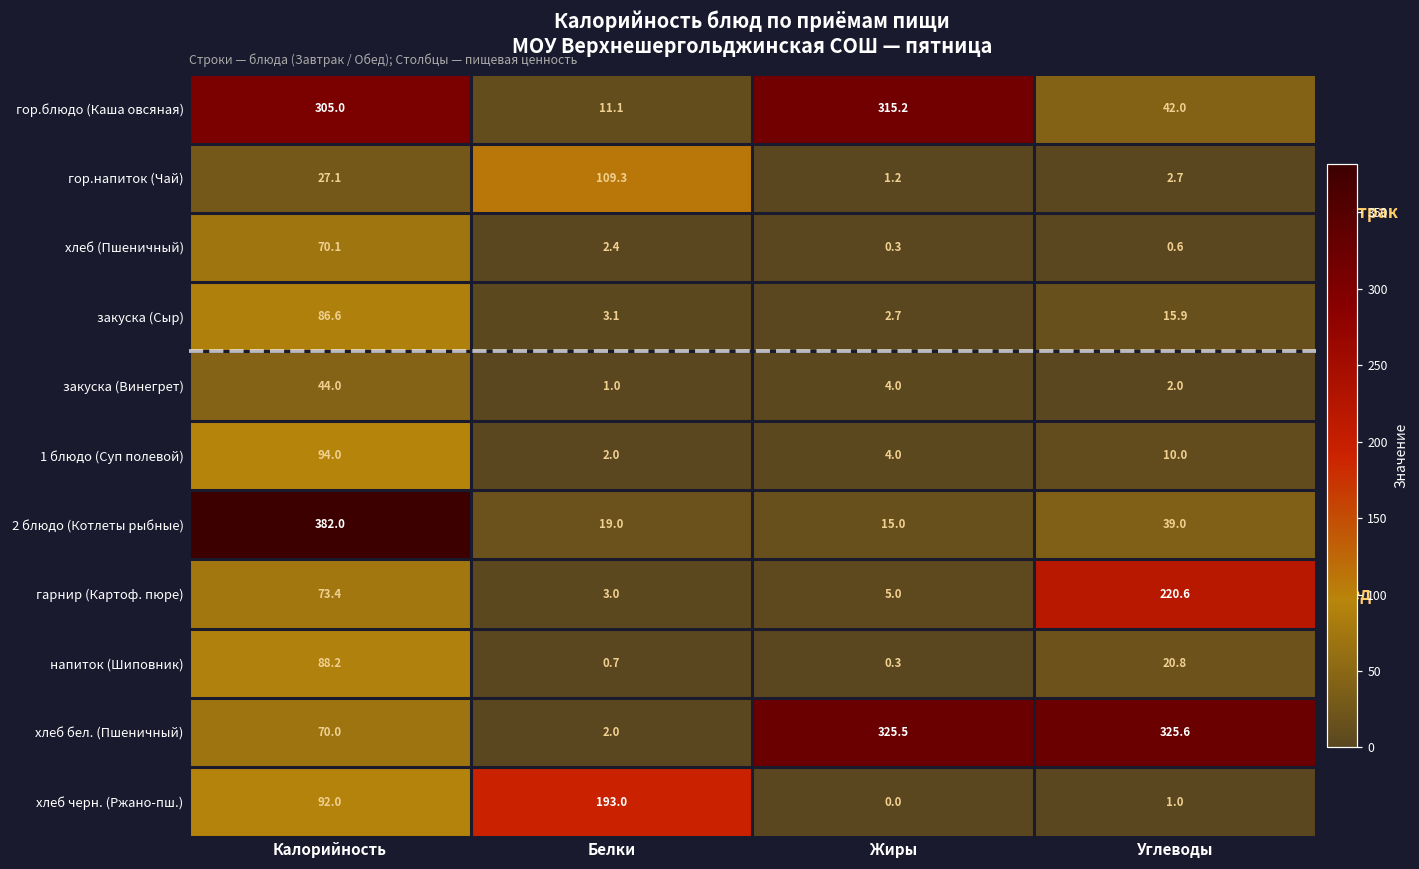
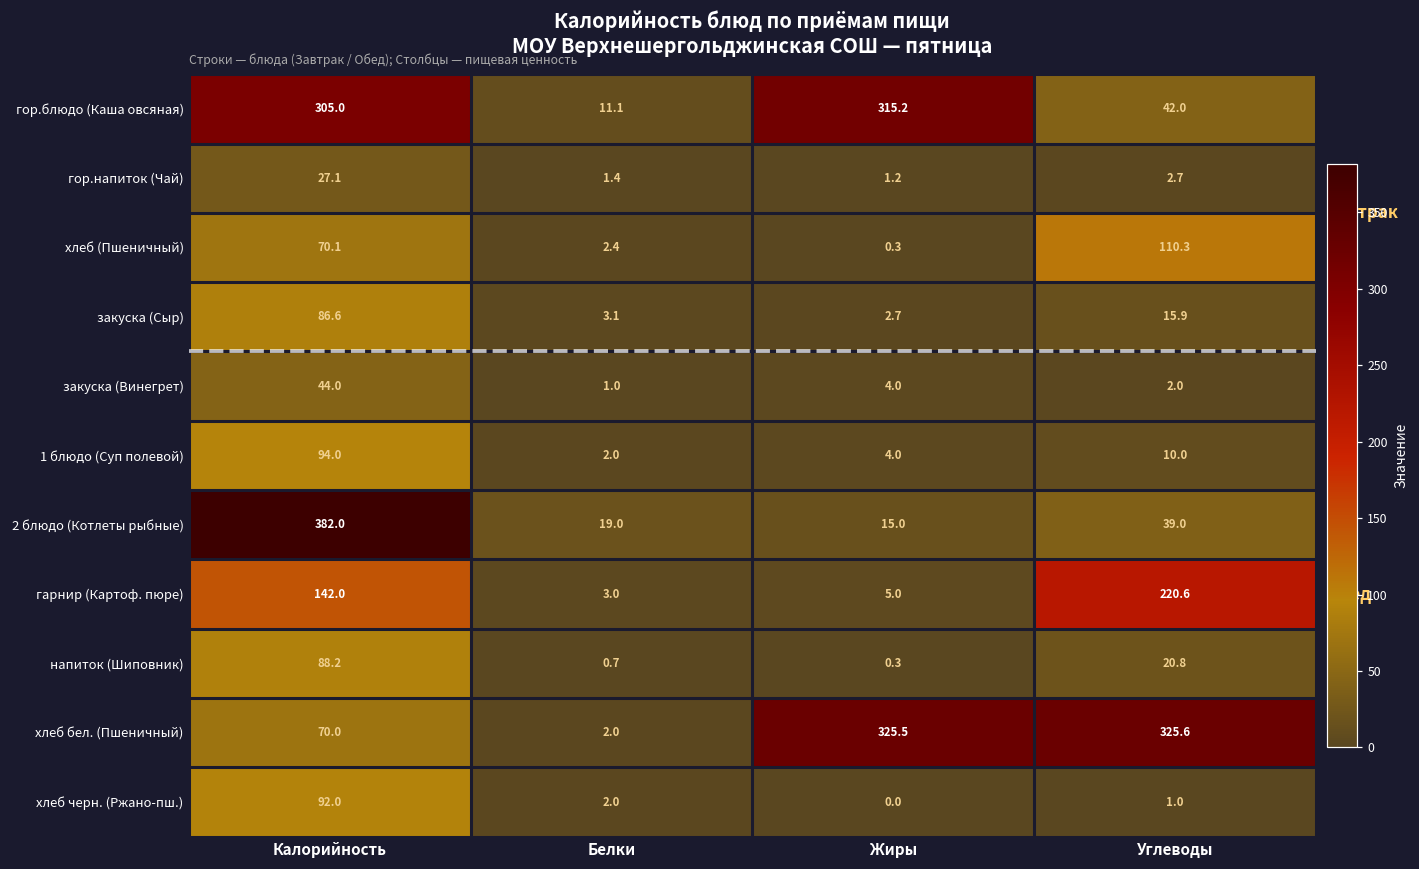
гор.напиток (Чай), Белки: 109.3 -> 1.4
хлеб (Пшеничный), Углеводы: 0.6 -> 110.3
гарнир (Картоф. пюре), Калорийность: 73.4 -> 142.0
хлеб черн. (Ржано-пш.), Белки: 193.0 -> 2.0
